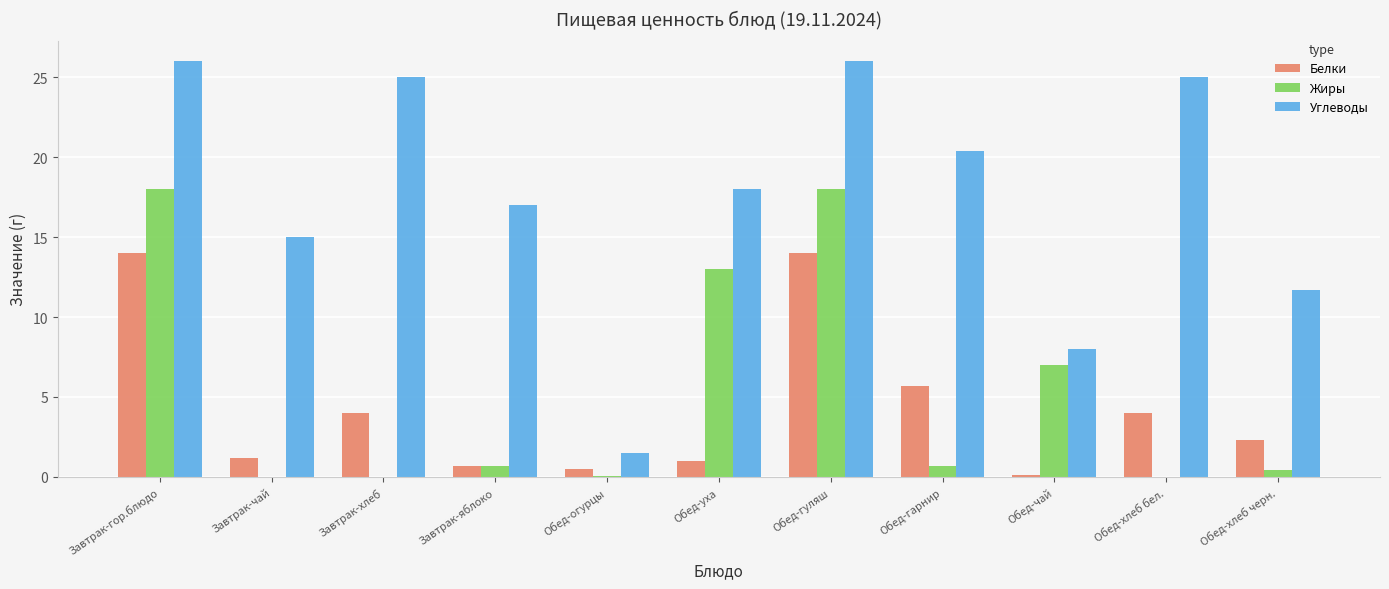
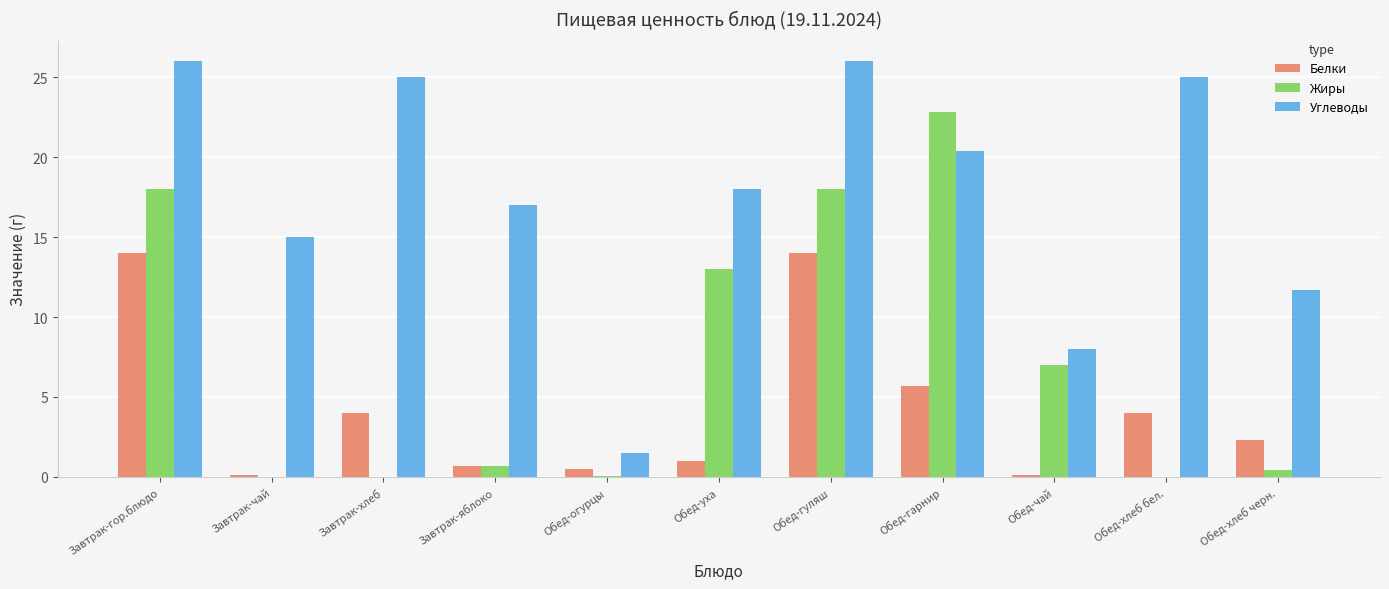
Белки, Завтрак-чай: 1.2 -> 0.1
Жиры, Обед-гарнир: 0.7 -> 22.8
